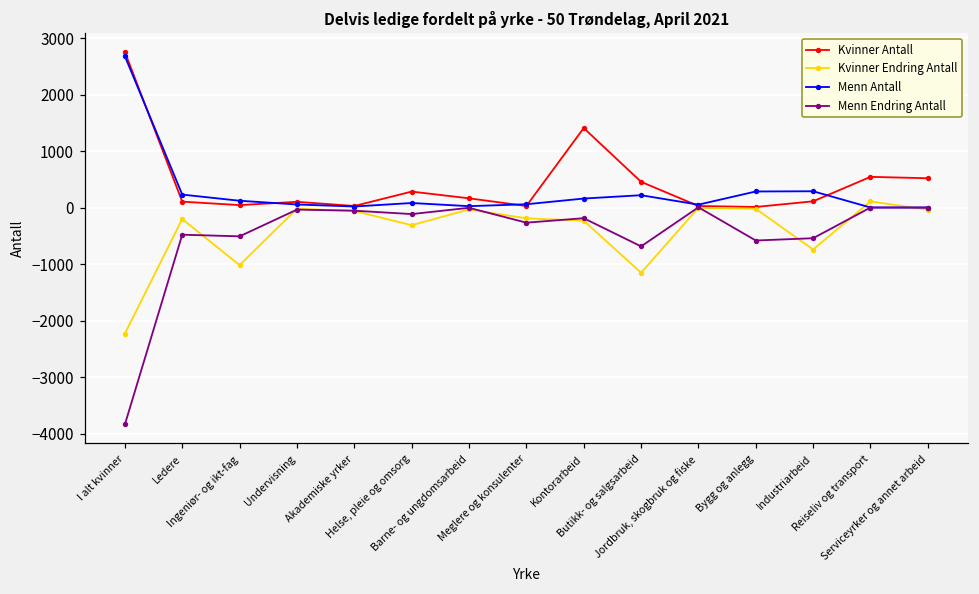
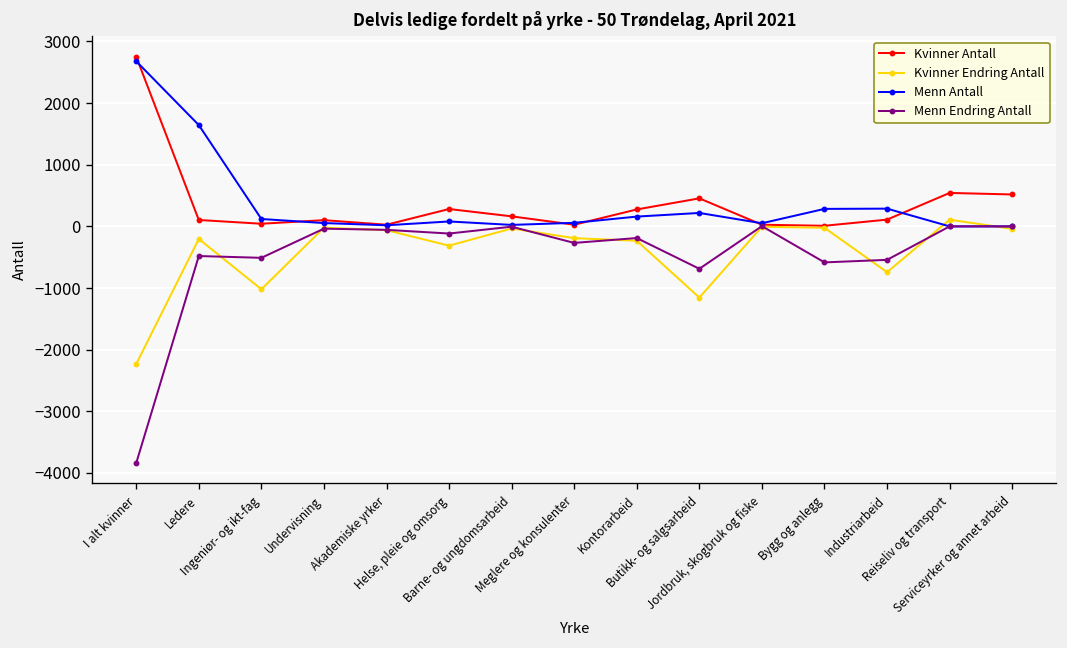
Menn Antall, Ledere: 200 -> 1600
Kvinner Antall, Kontorarbeid: 1400 -> 300
